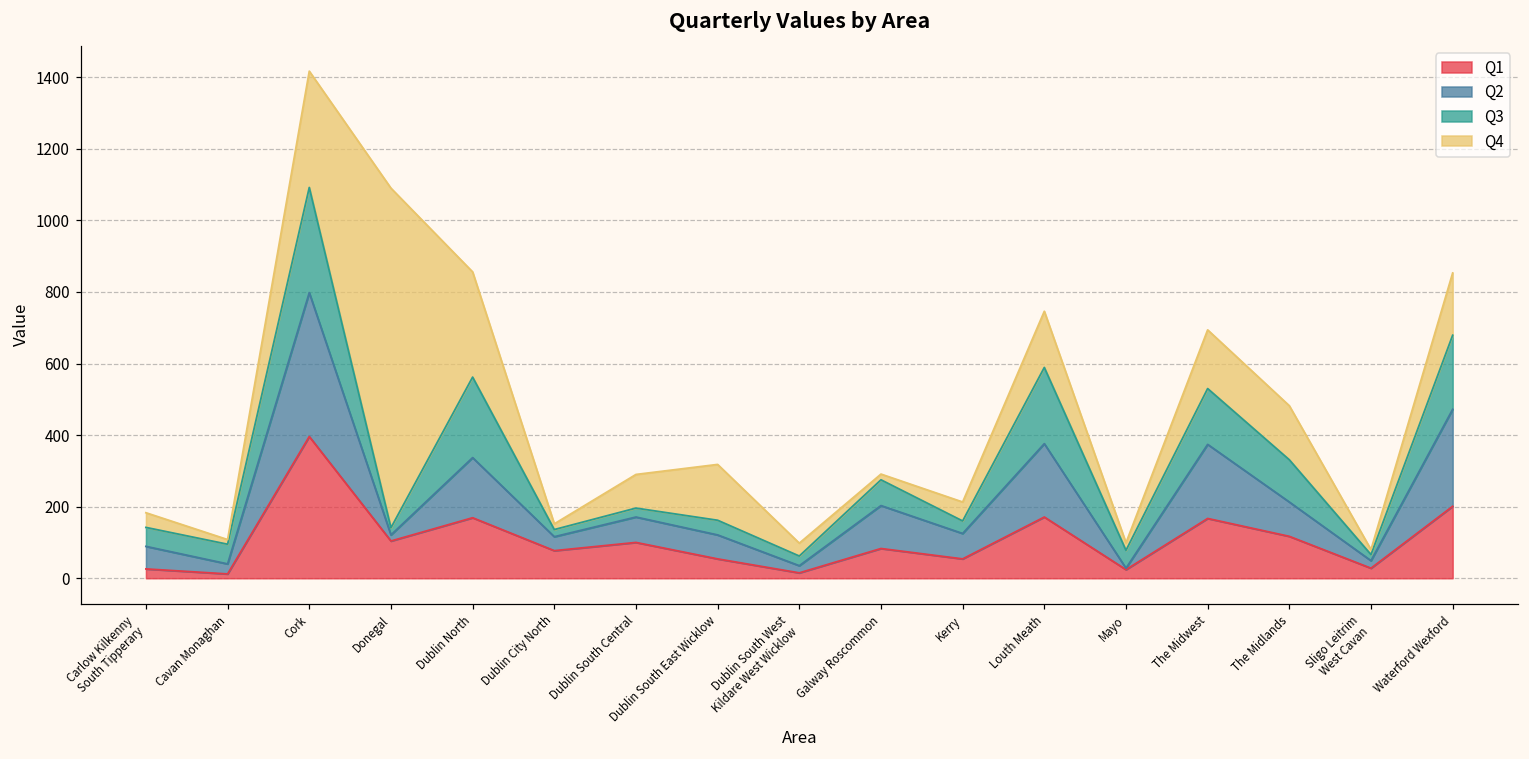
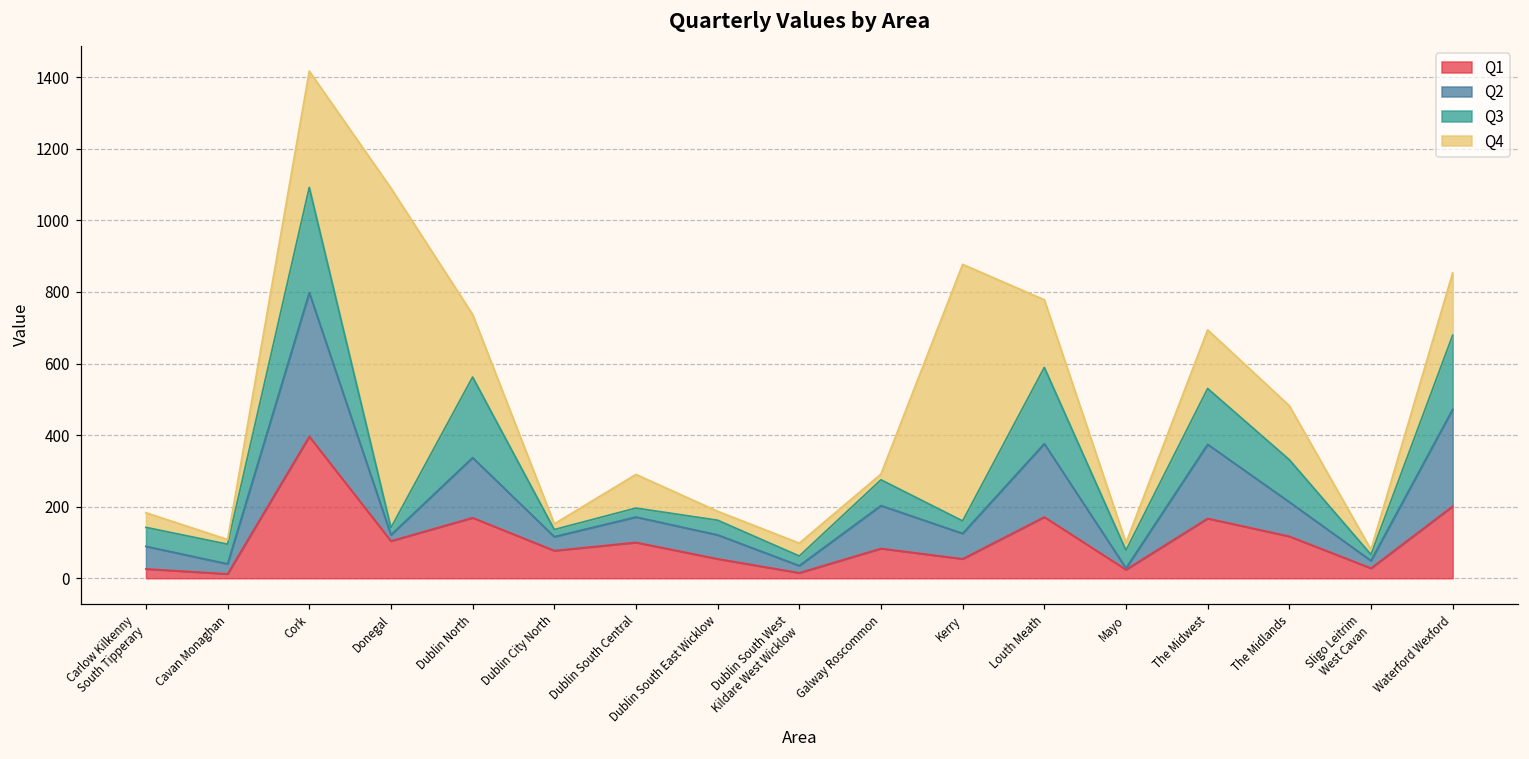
Q4, Dublin North: 290 -> 180
Q4, Dublin South East Wicklow: 160 -> 30
Q4, Kerry: 50 -> 720
Q4, Louth Meath: 160 -> 190
